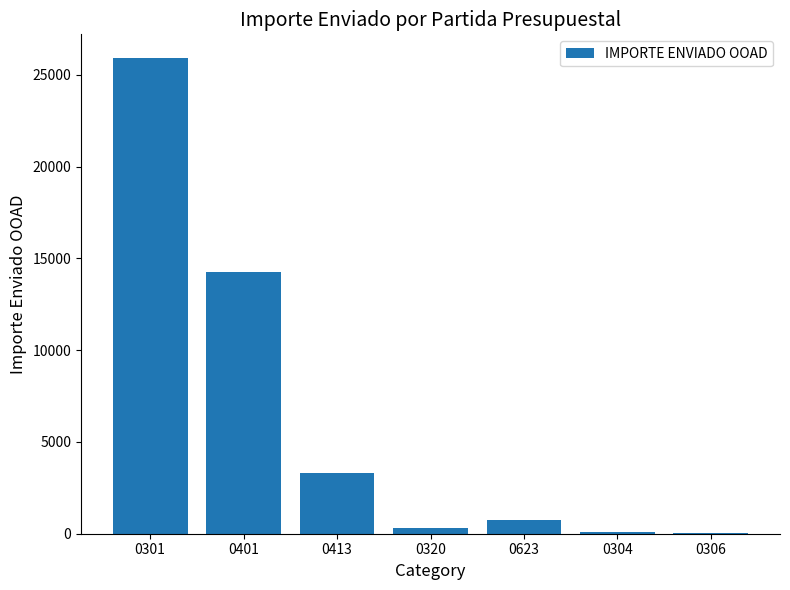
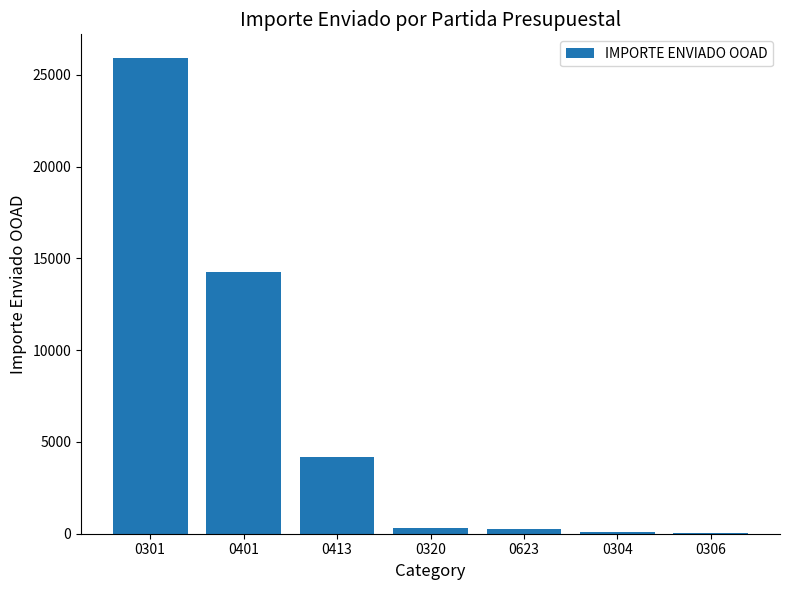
0413: 3300 -> 4200
0623: 700 -> 200
